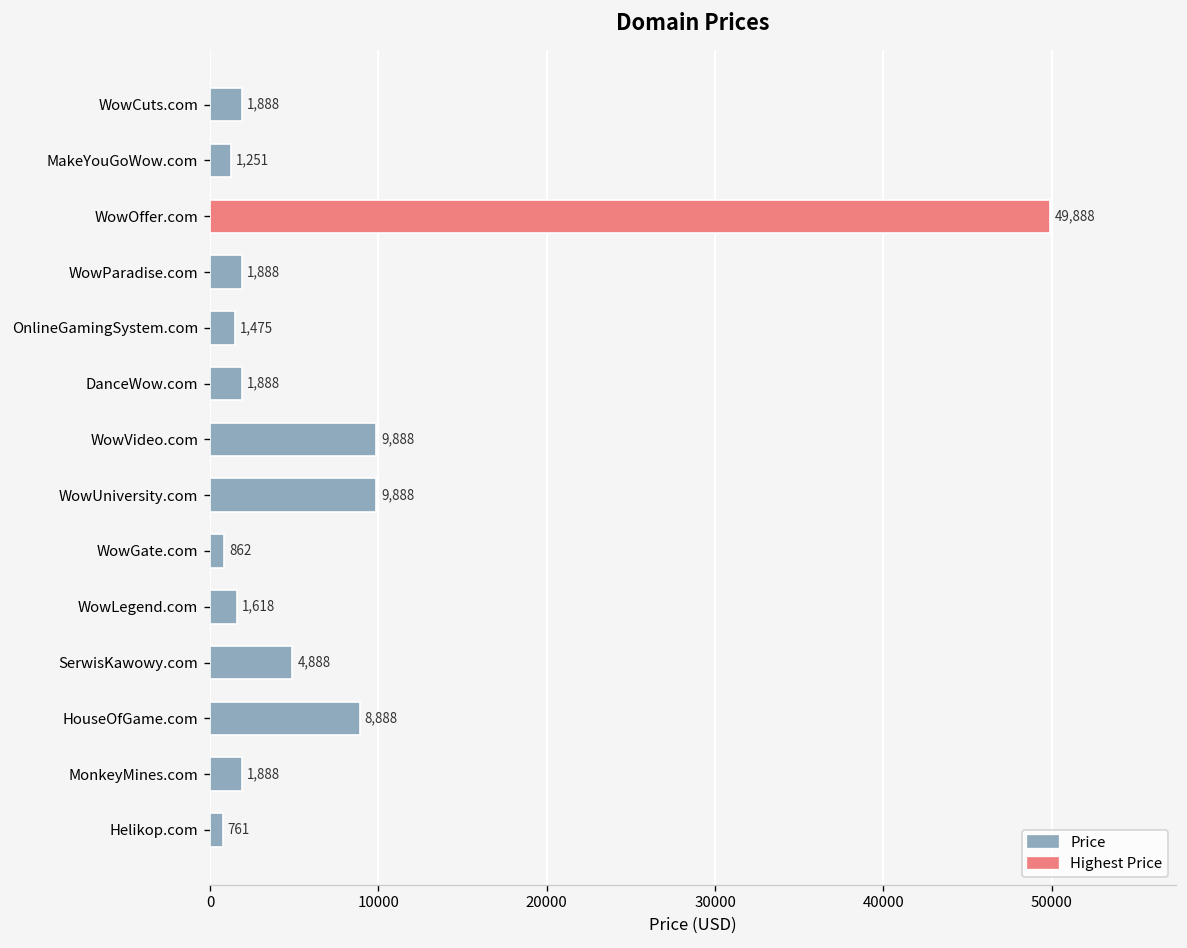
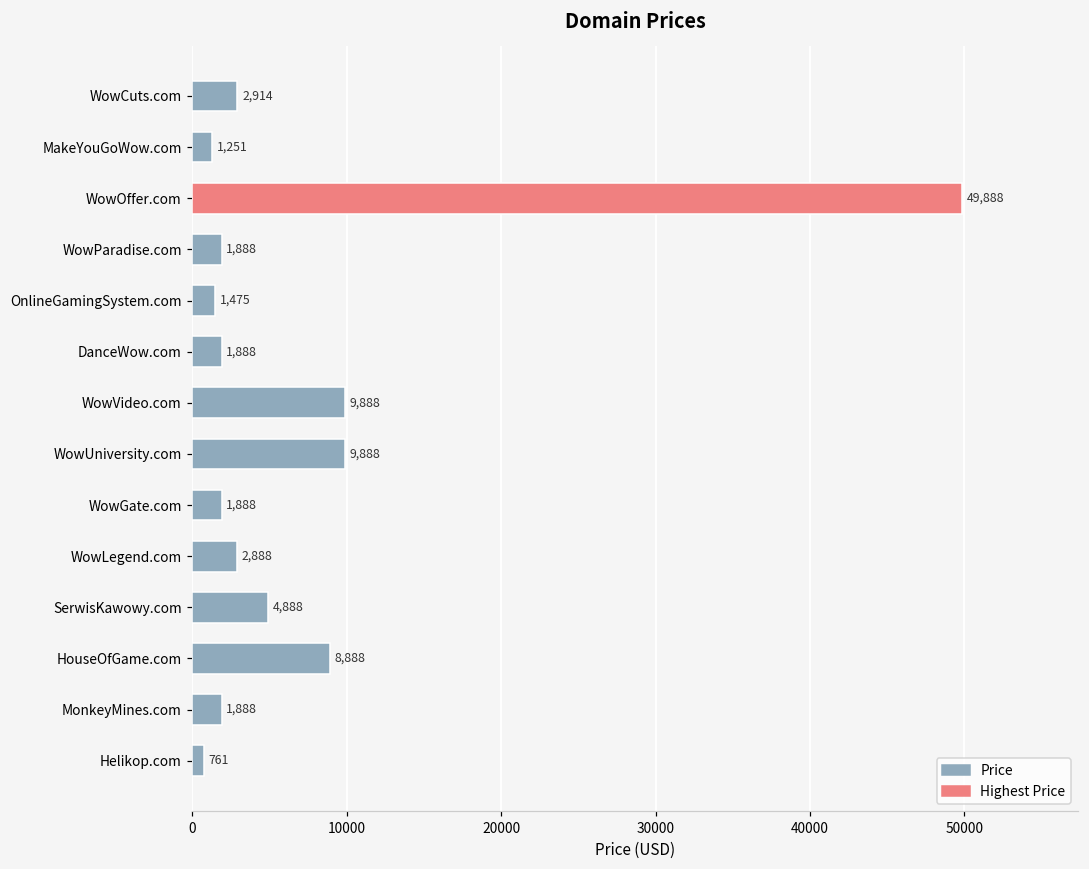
WowCuts.com: 1,888 -> 2,914
WowGate.com: 862 -> 1,888
WowLegend.com: 1,618 -> 2,888
